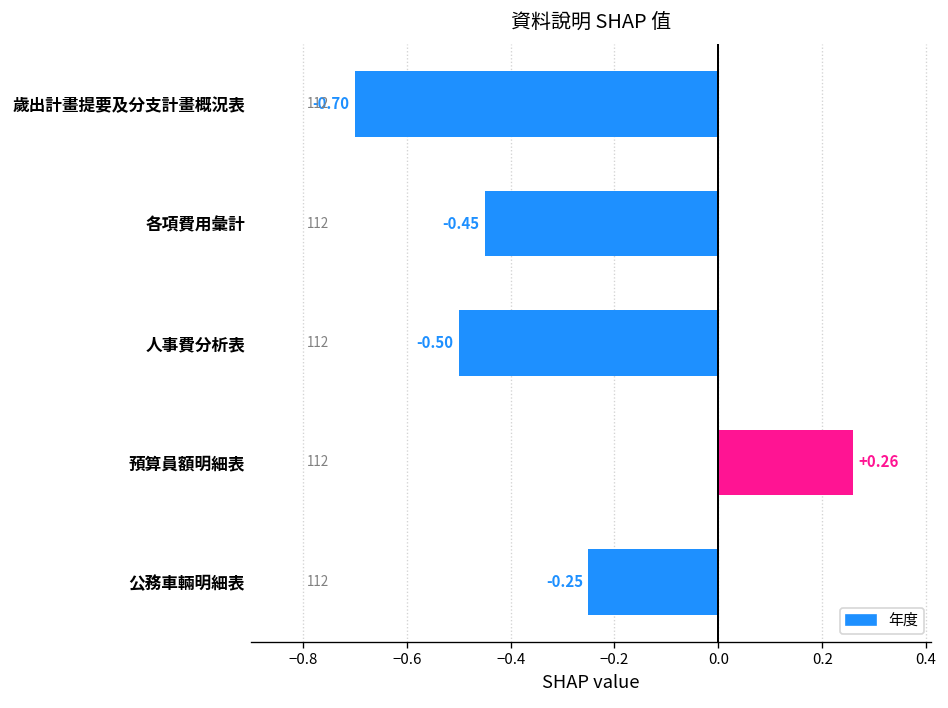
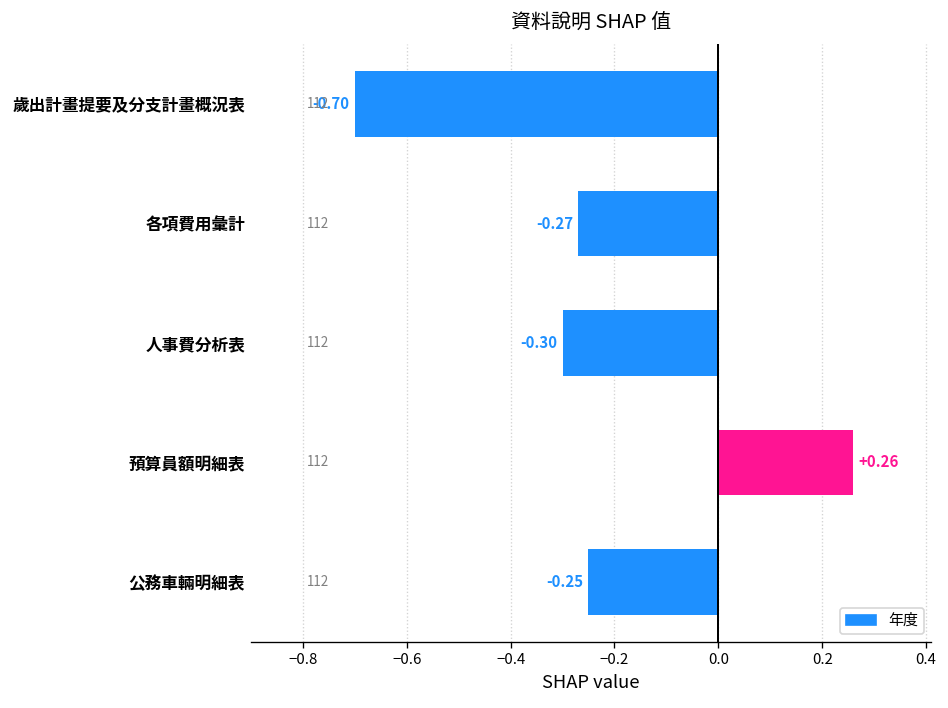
各項費用彙計: -0.45 -> -0.27
人事費分析表: -0.50 -> -0.30
